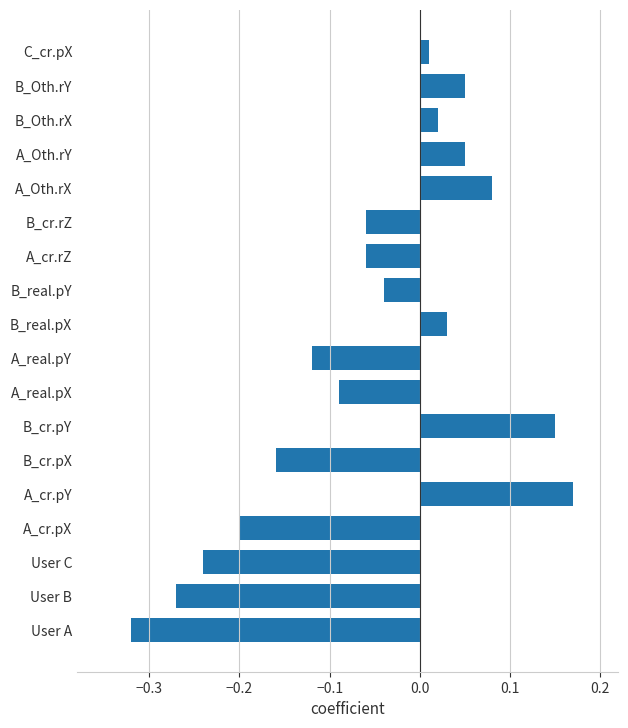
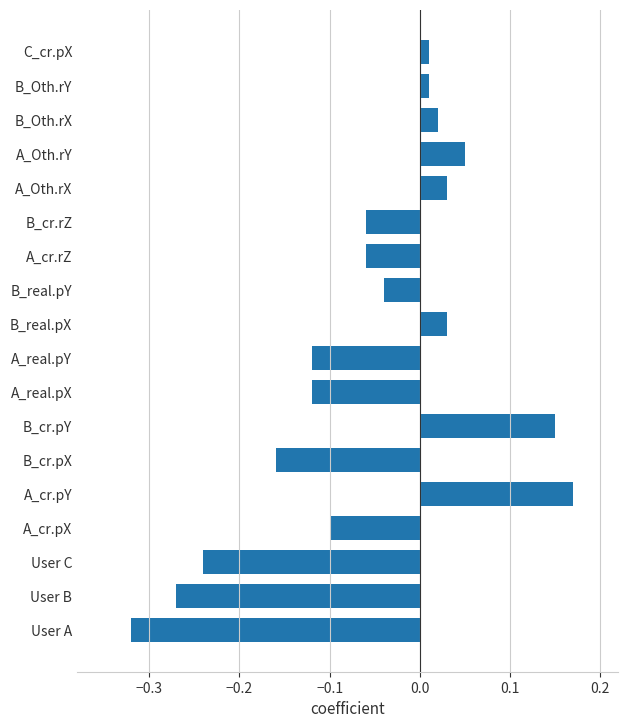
B_Oth.rY: 0.05 -> 0.01
A_Oth.rX: 0.08 -> 0.03
A_real.pX: -0.09 -> -0.12
A_cr.pX: -0.2 -> -0.1
